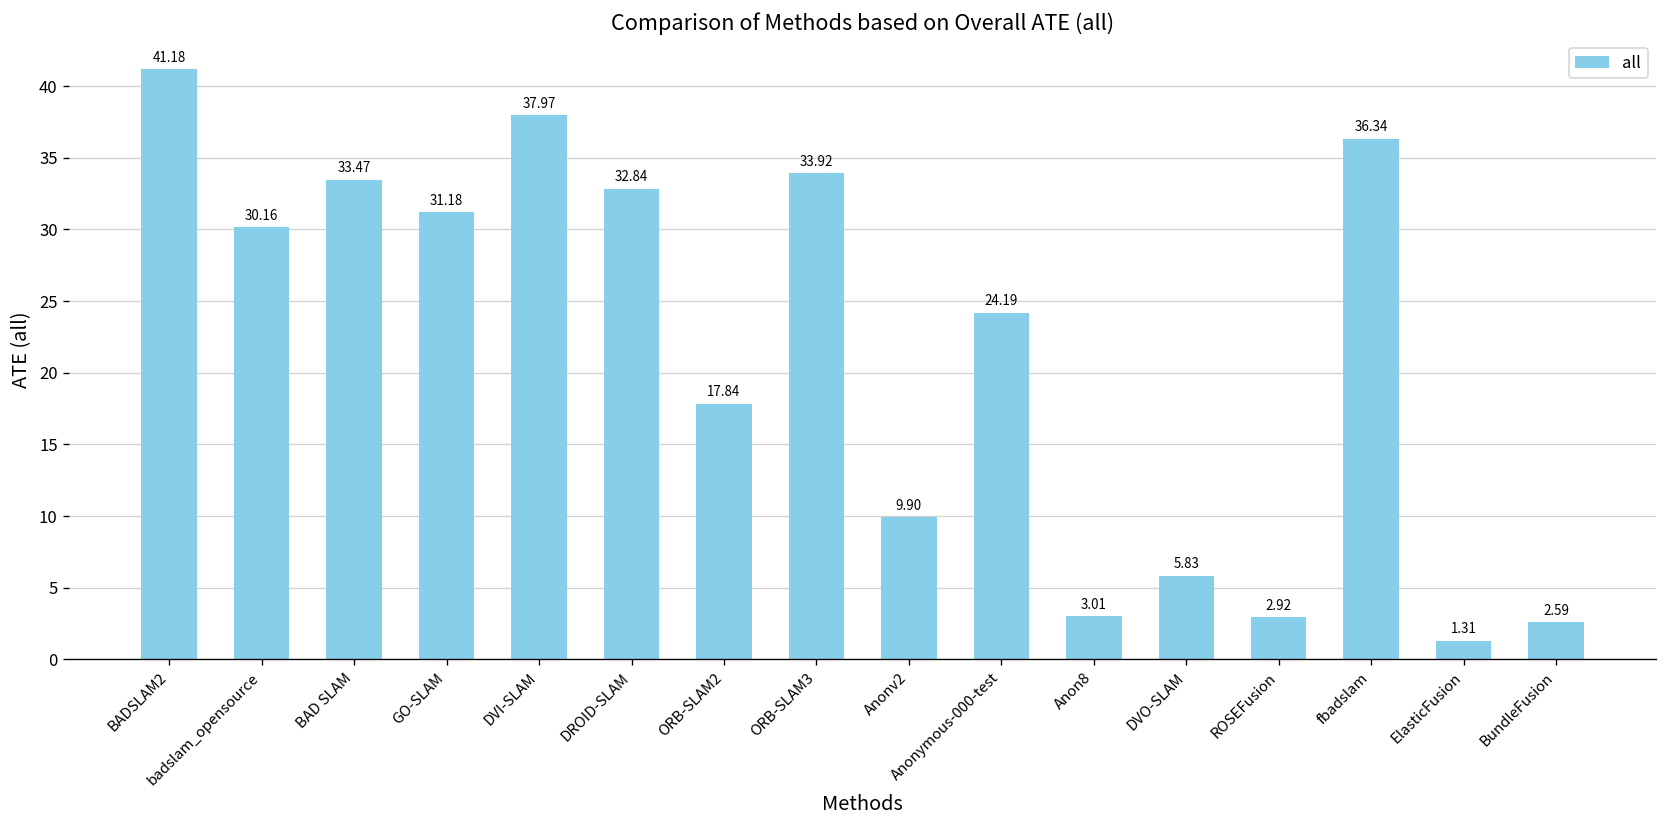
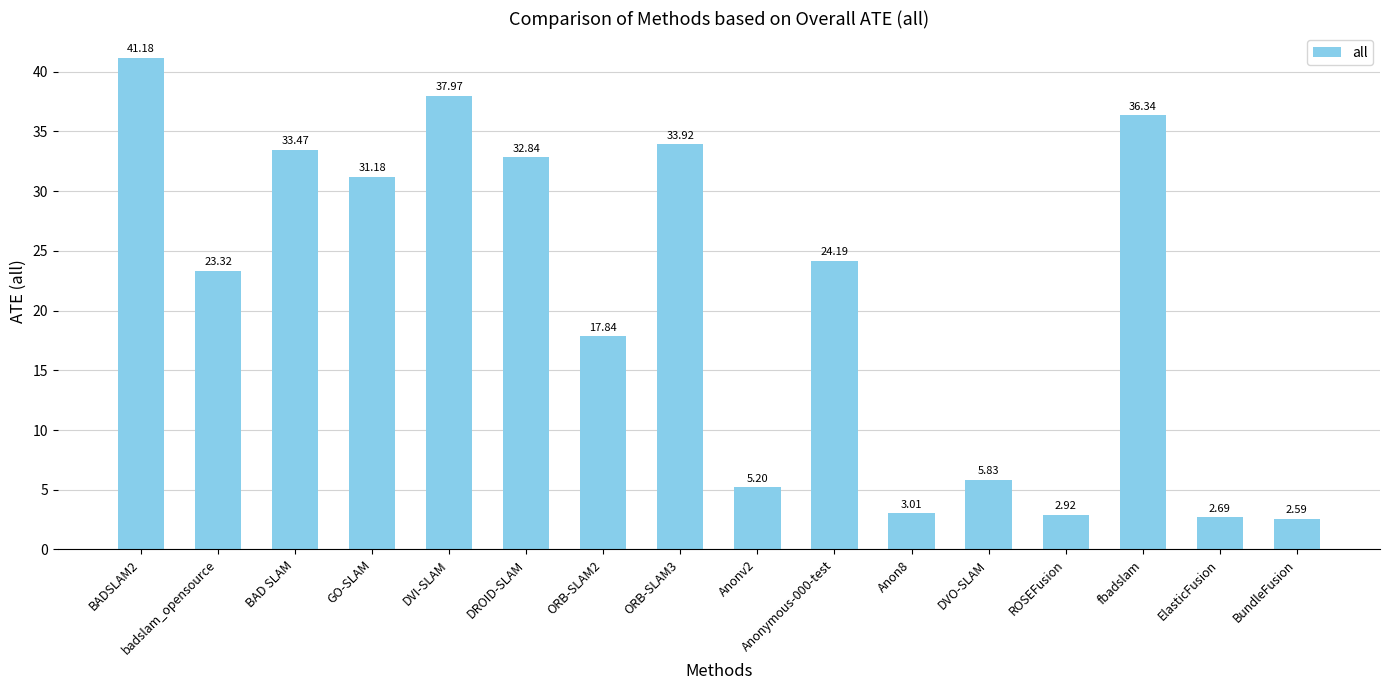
badslam_opensource: 30.16 -> 23.32
Anonv2: 9.90 -> 5.20
ElasticFusion: 1.31 -> 2.69
